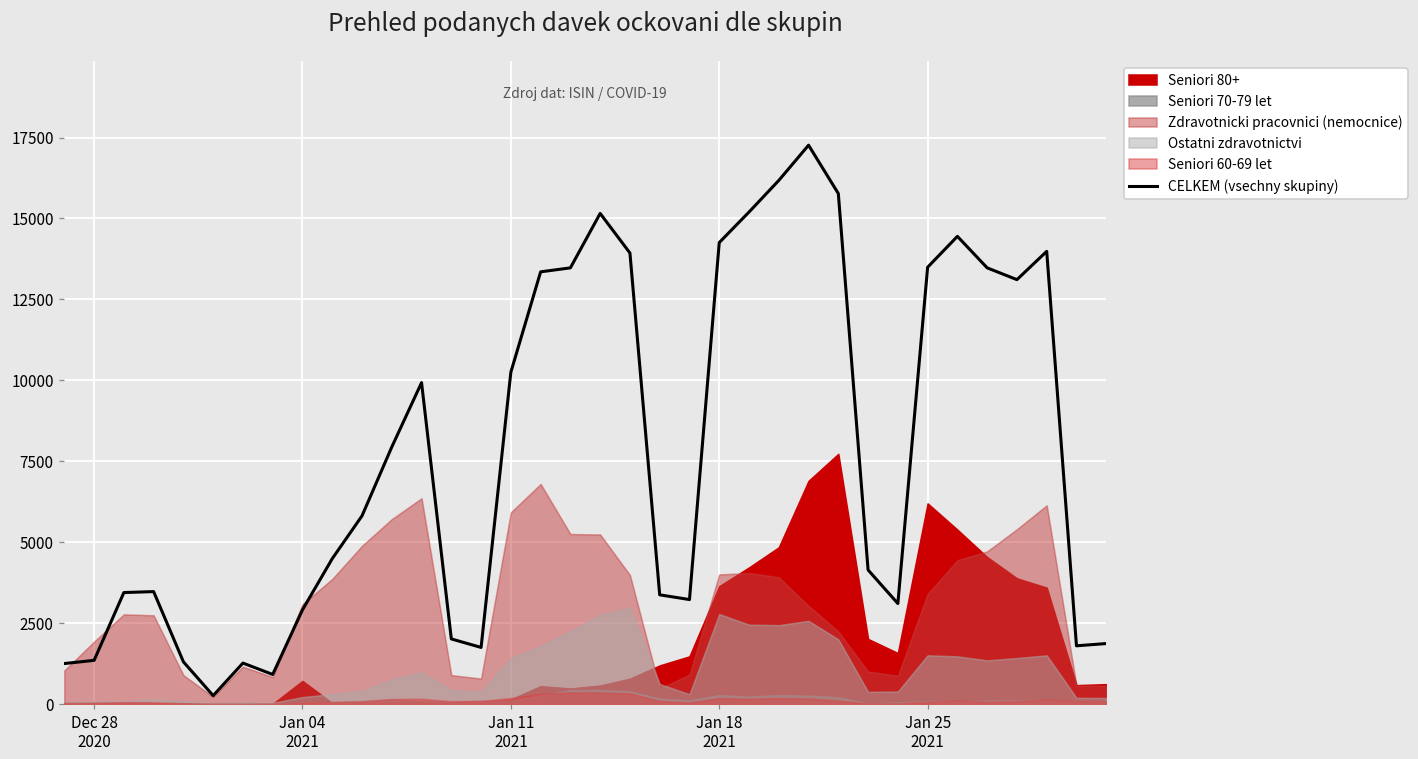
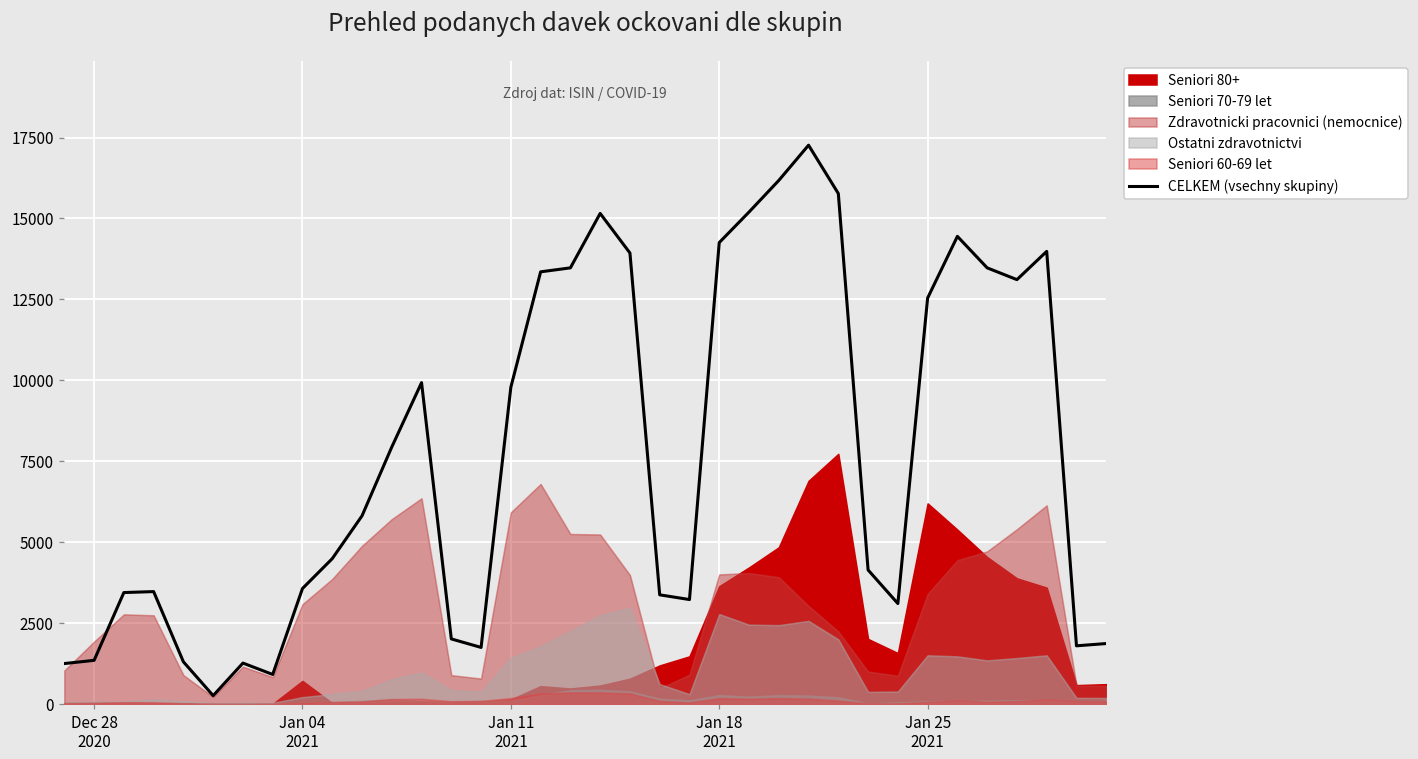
CELKEM (vsechny skupiny), Jan 04 2021: 2900 -> 3600
CELKEM (vsechny skupiny), Jan 11 2021: 10300 -> 9800
CELKEM (vsechny skupiny), Jan 25 2021: 13500 -> 12500
